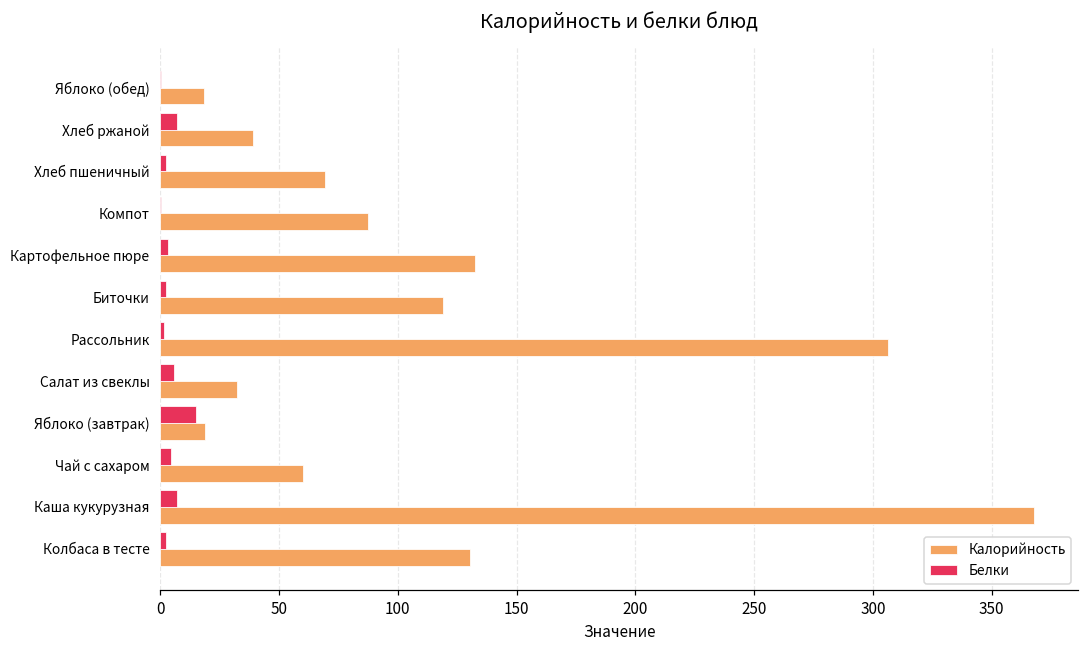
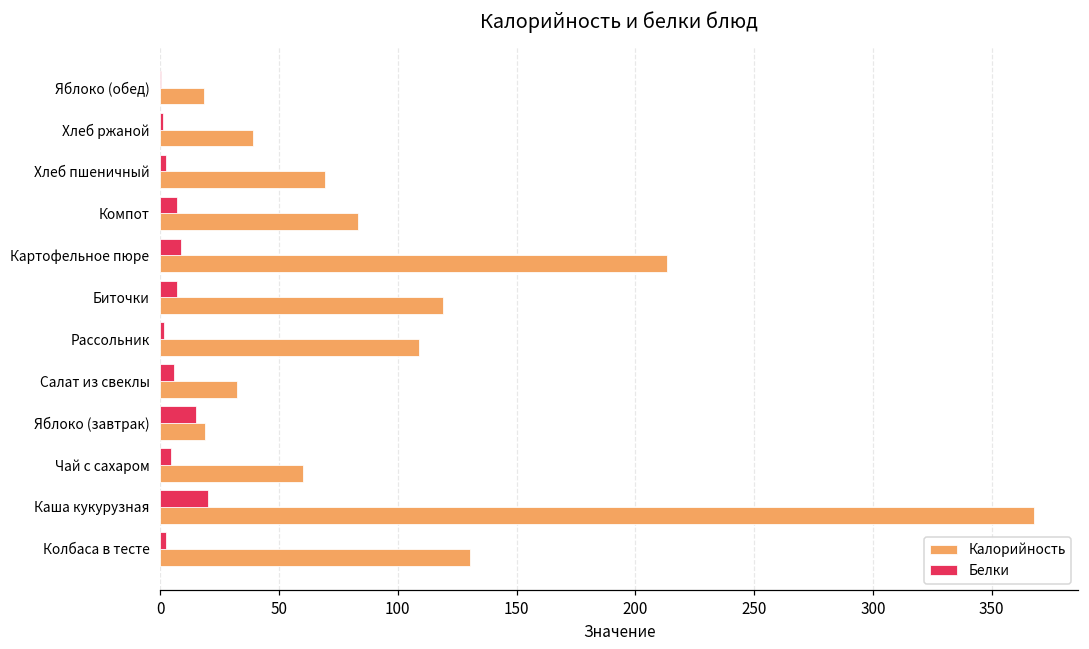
Белки, Хлеб ржаной: 7 -> 1
Белки, Компот: 0 -> 7
Калорийность, Компот: 88 -> 83
Белки, Картофельное пюре: 3 -> 9
Калорийность, Картофельное пюре: 133 -> 213
Белки, Биточки: 2 -> 7
Калорийность, Рассольник: 306 -> 109
Белки, Каша кукурузная: 7 -> 20
